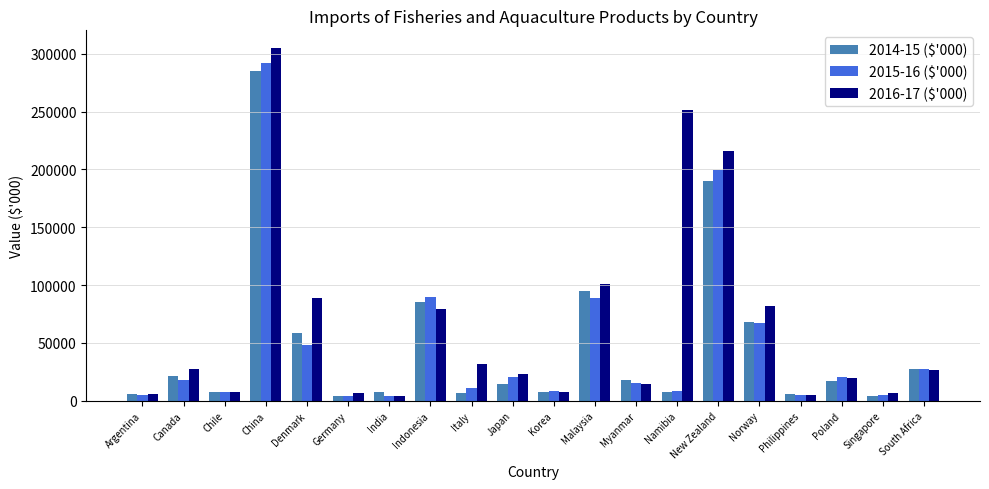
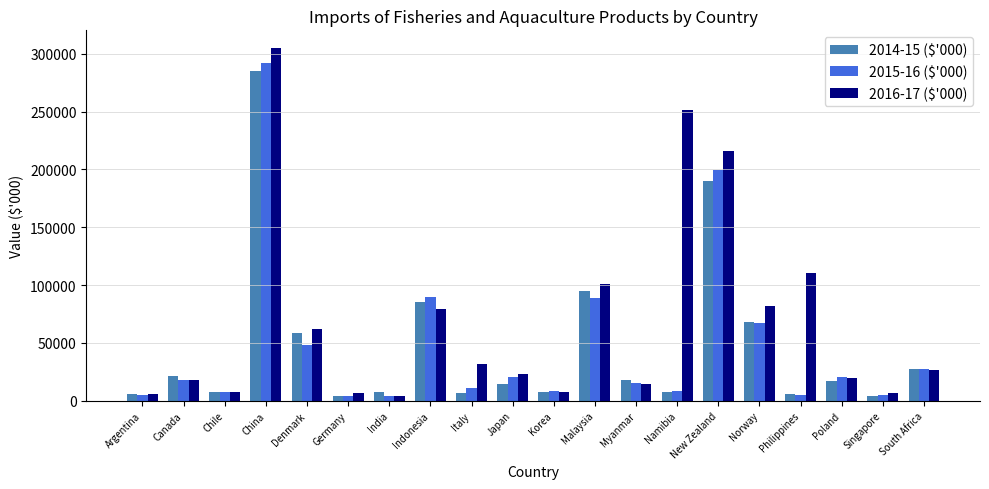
2016-17 ($'000), Canada: 27000 -> 18000
2016-17 ($'000), Denmark: 89000 -> 62000
2016-17 ($'000), Philippines: 5000 -> 111000
